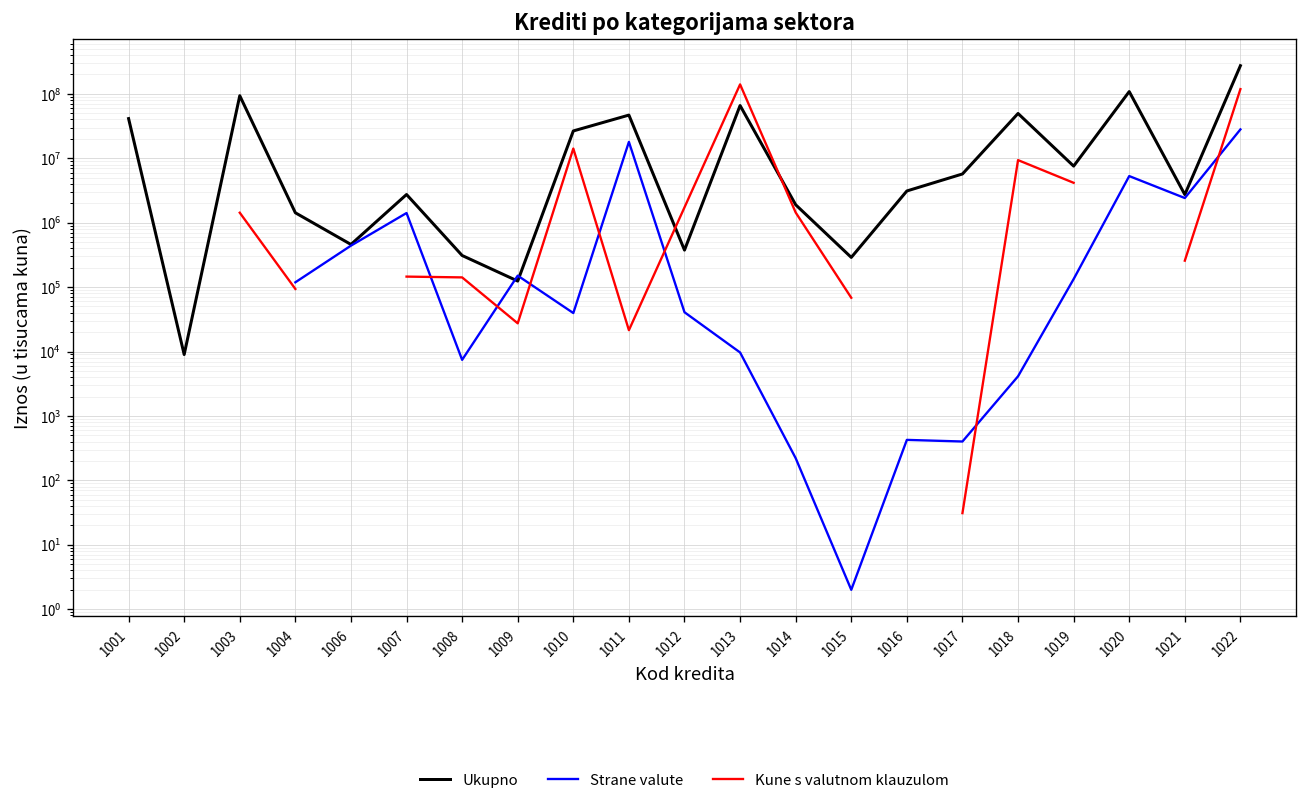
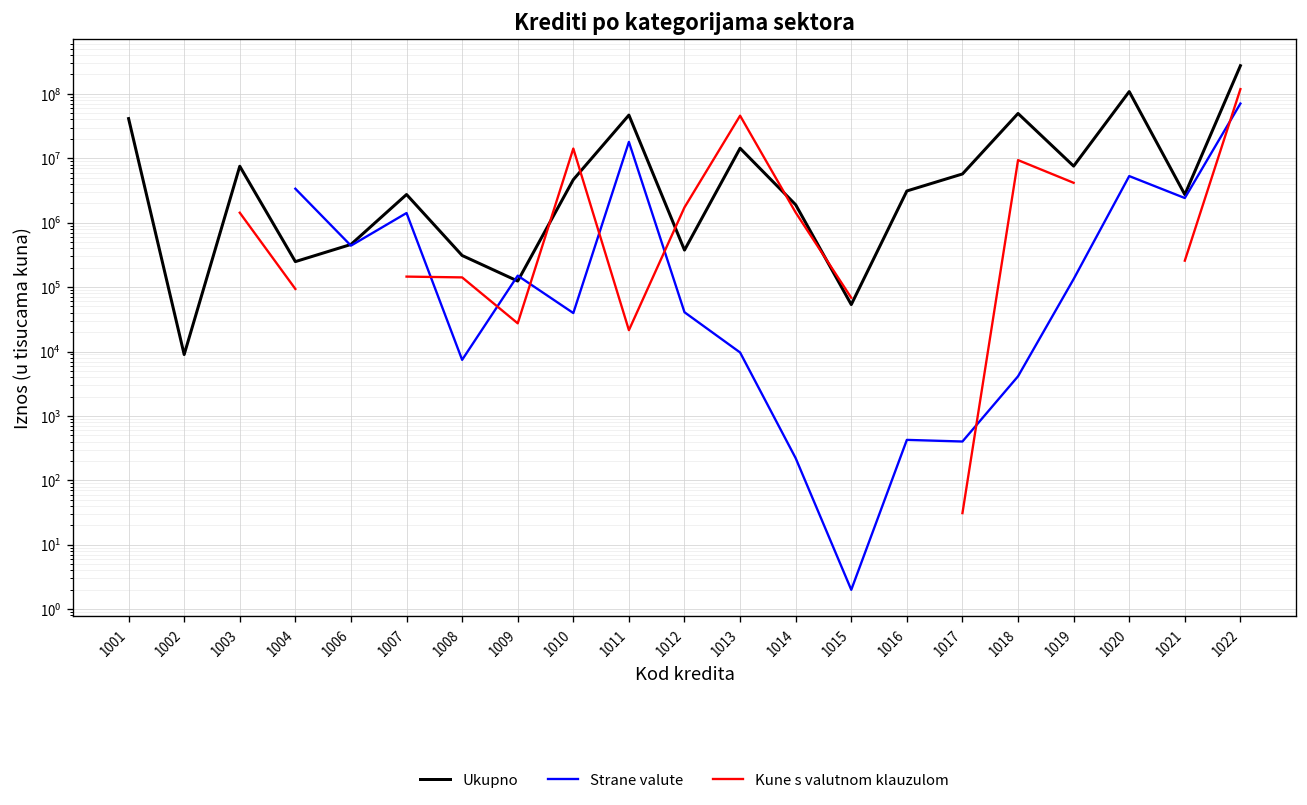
Ukupno, 1003: 90000000 -> 8000000
Ukupno, 1004: 1400000 -> 200000
Strane valute, 1004: 120000 -> 3000000
Ukupno, 1010: 30000000 -> 5000000
Ukupno, 1013: 70000000 -> 14000000
Kune s valutnom klauzulom, 1013: 140000000 -> 50000000
Ukupno, 1015: 300000 -> 50000
Strane valute, 1022: 30000000 -> 70000000
